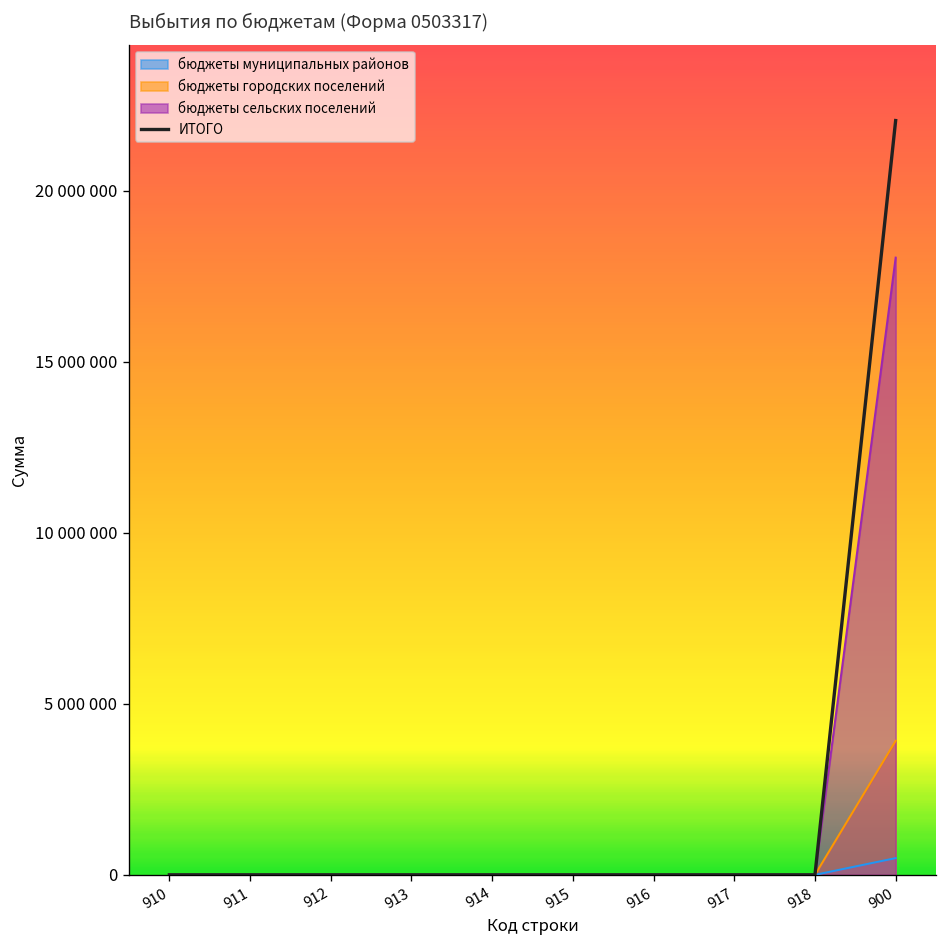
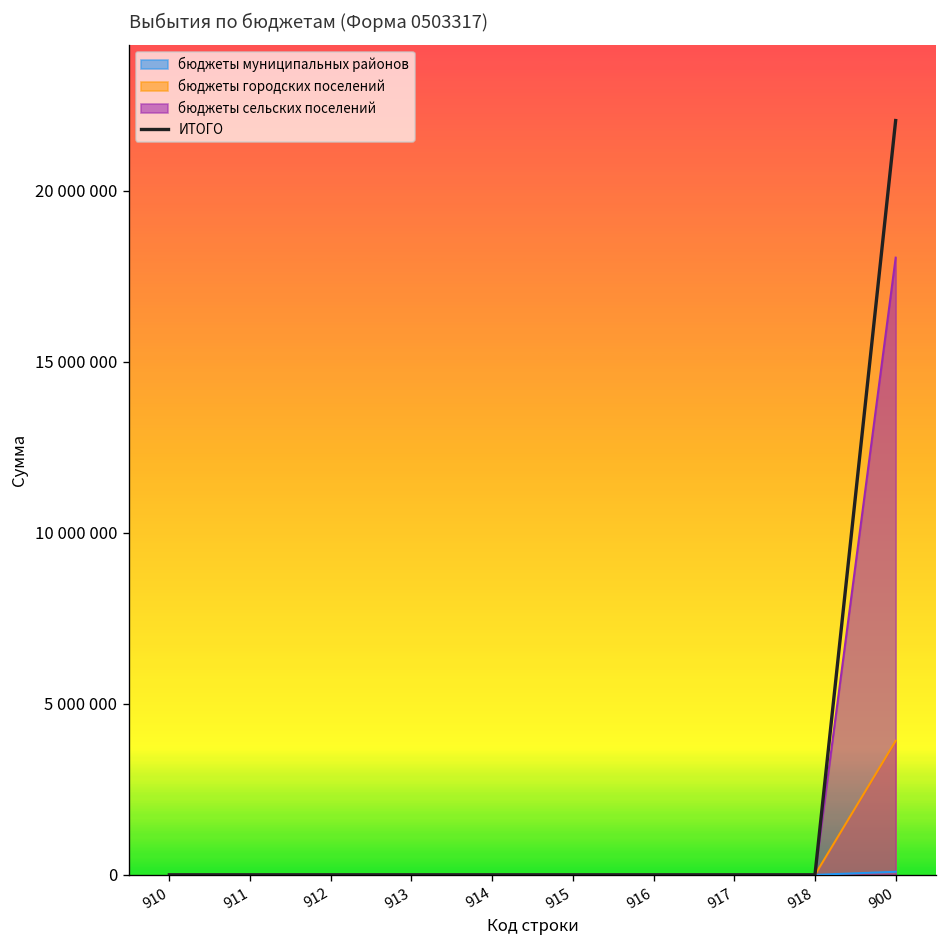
бюджеты муниципальных районов, 900: 500000 -> 100000
